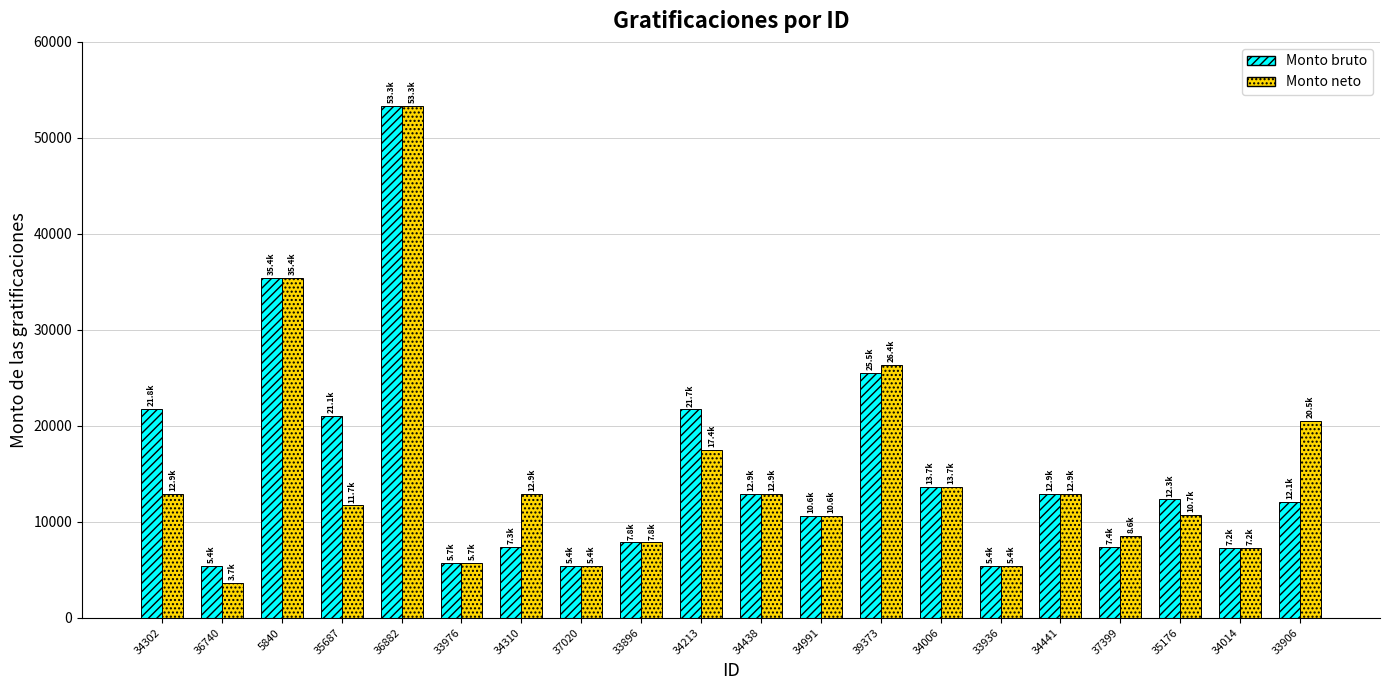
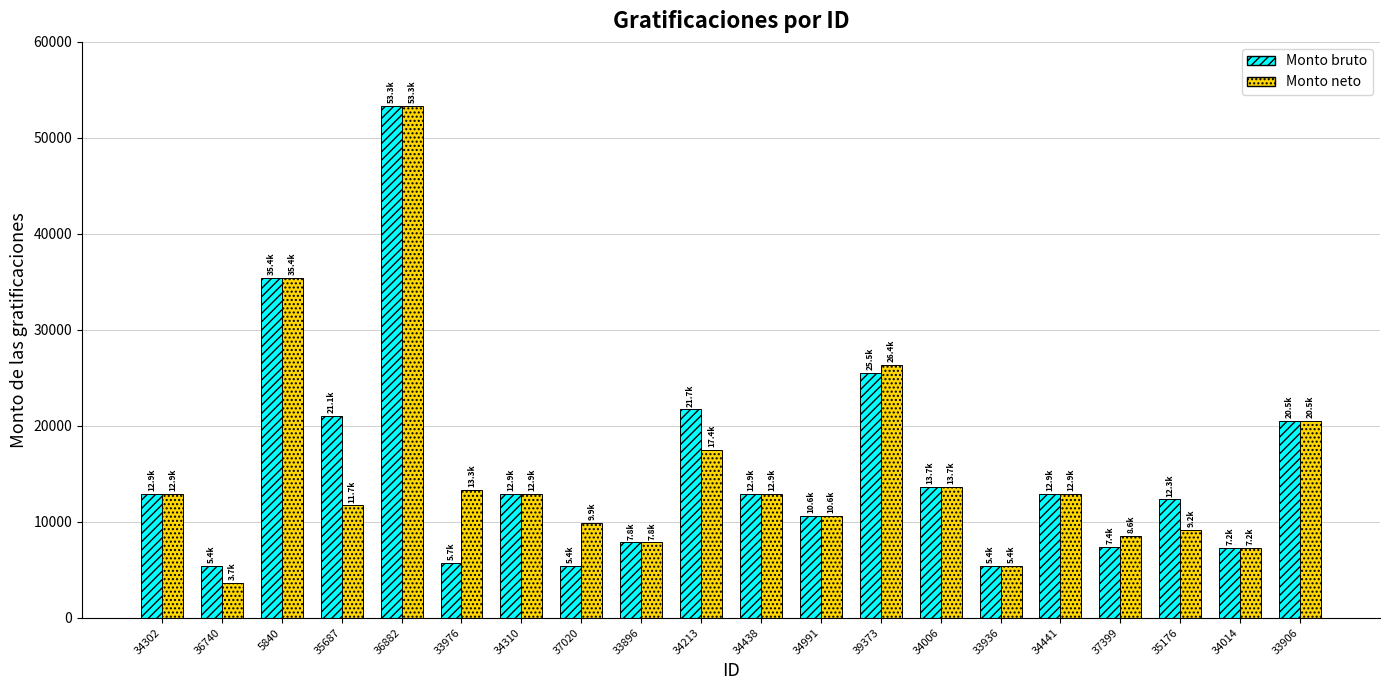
Monto bruto, 34302: 21.8k -> 12.9k
Monto neto, 33976: 5.7k -> 13.3k
Monto bruto, 34310: 7.3k -> 12.9k
Monto neto, 37020: 5.4k -> 9.9k
Monto neto, 35176: 10.7k -> 9.2k
Monto bruto, 33906: 12.1k -> 20.5k
